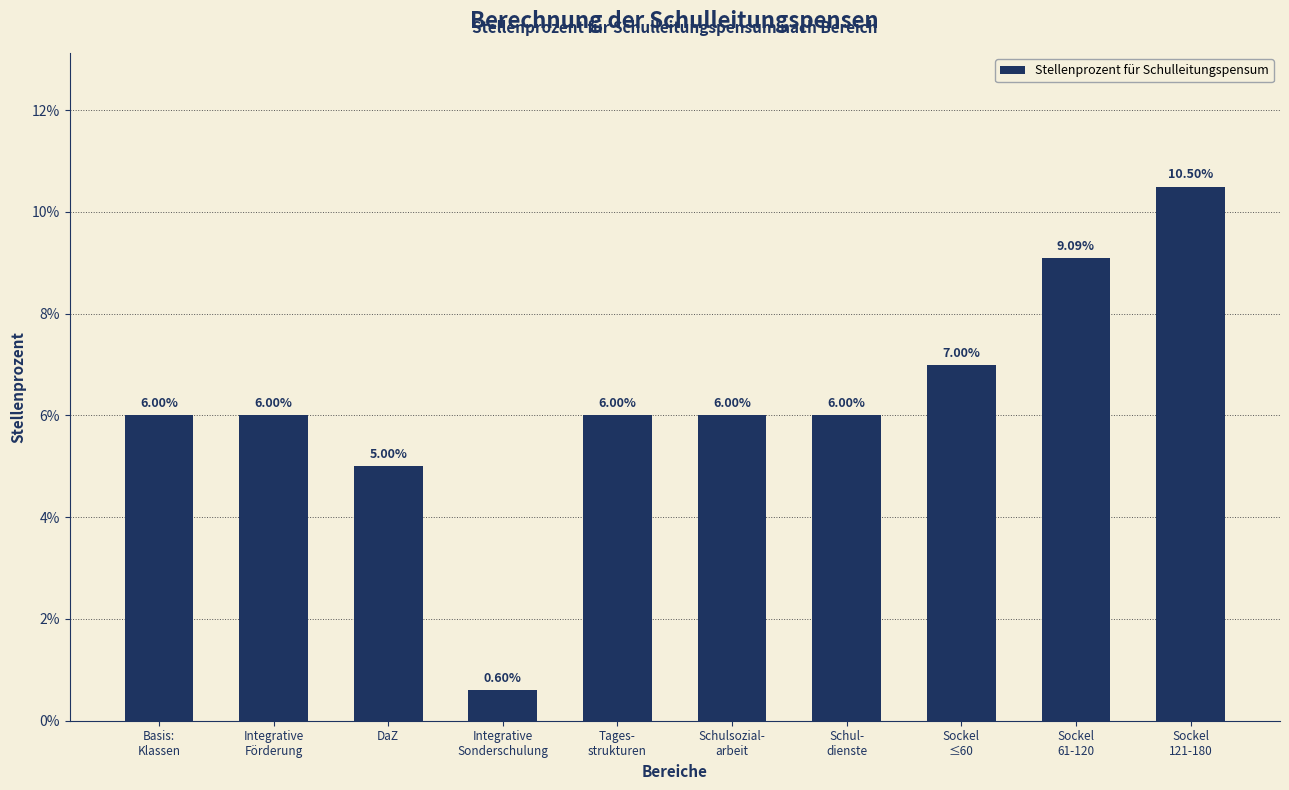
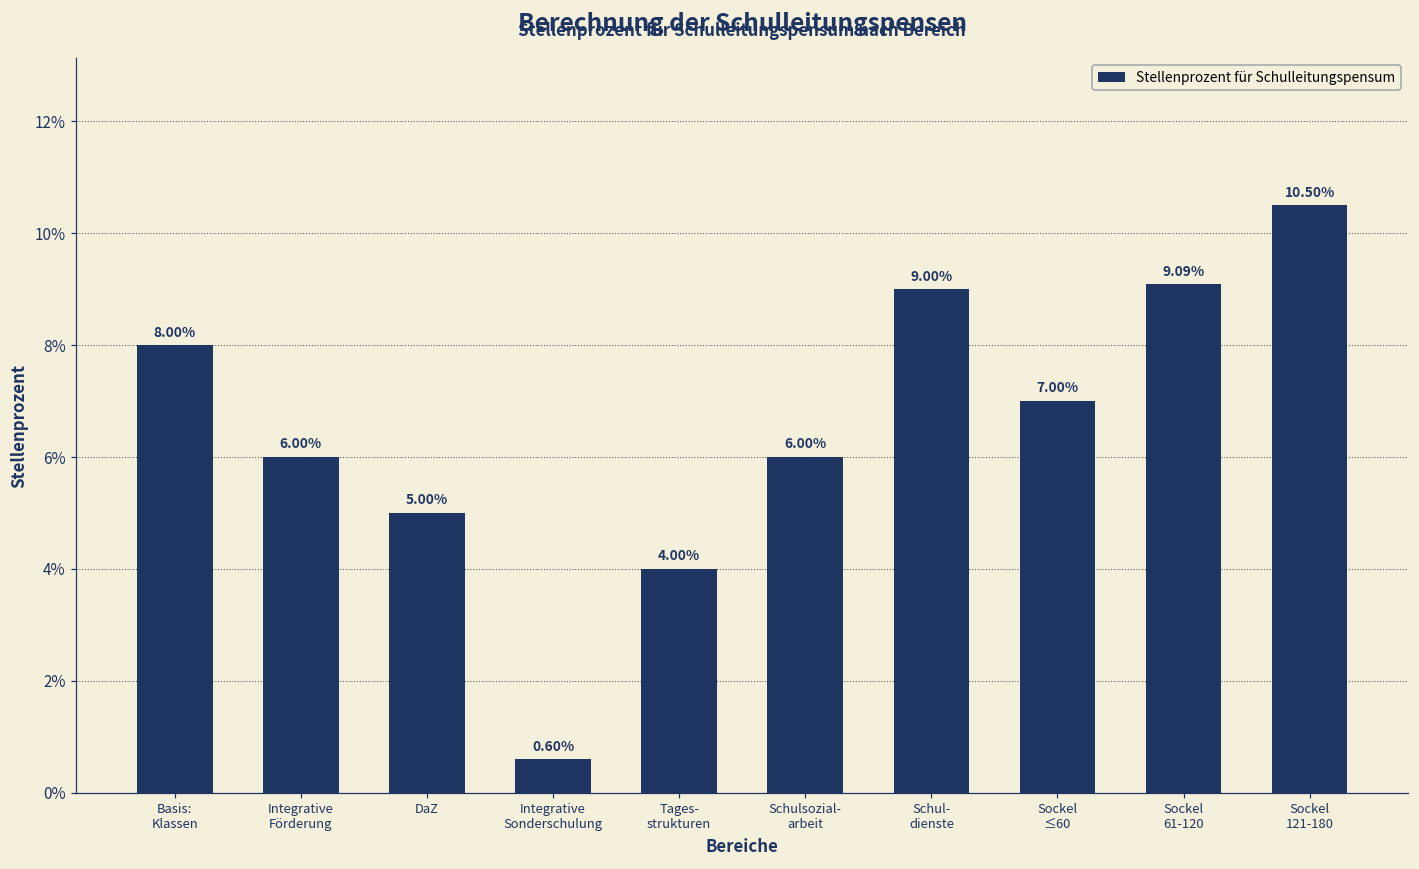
Basis: Klassen: 6.00% -> 8.00%
Tages- strukturen: 6.00% -> 4.00%
Schul- dienste: 6.00% -> 9.00%
